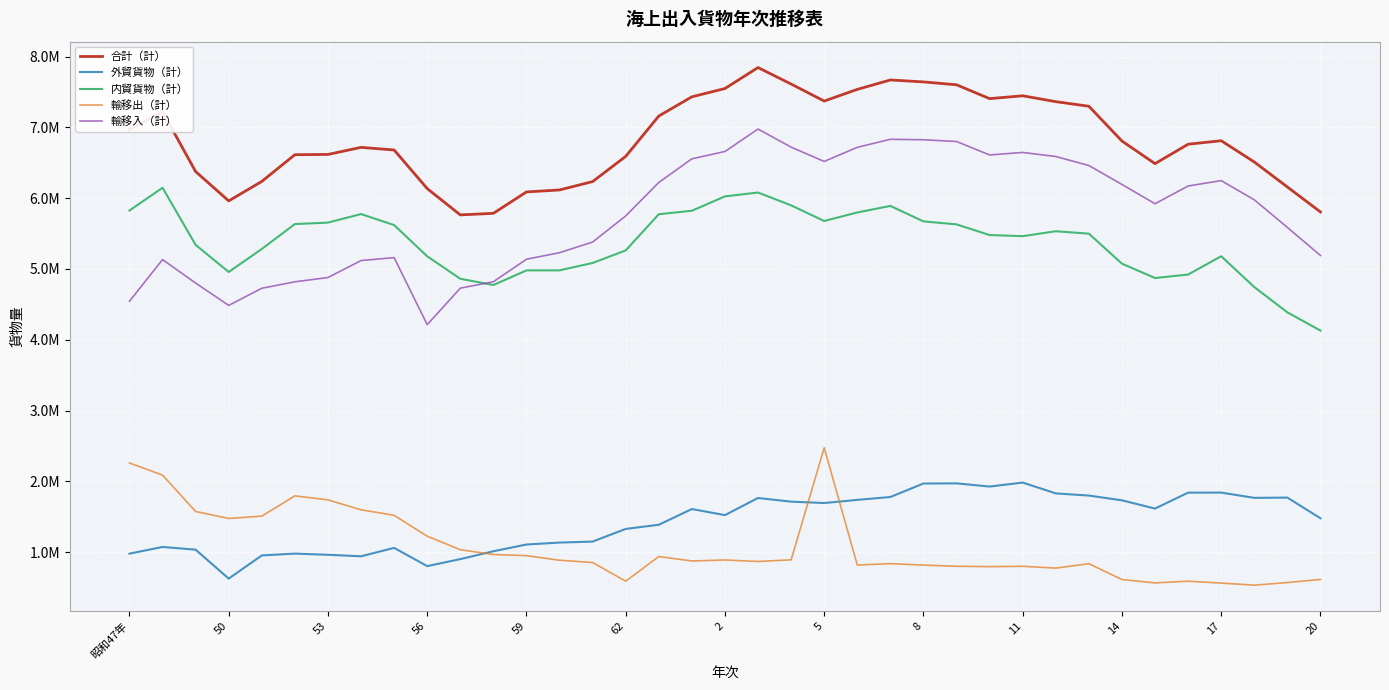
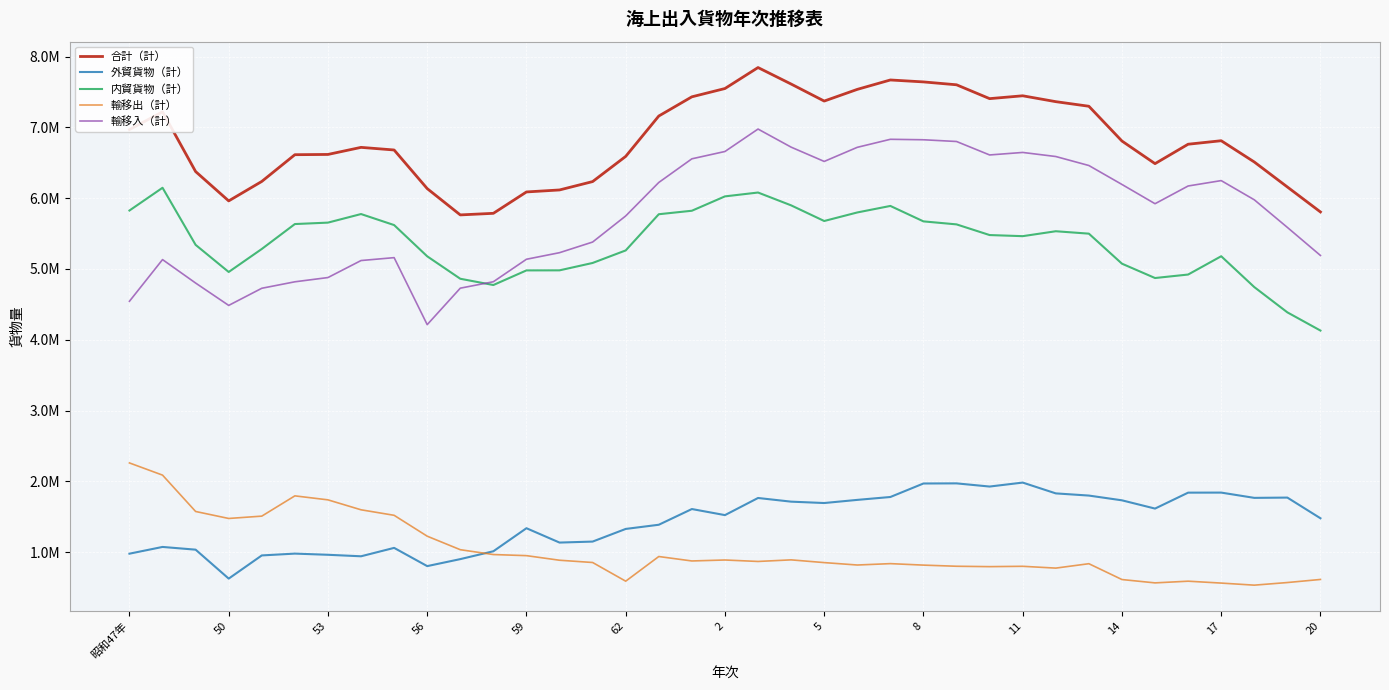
外貿貨物（計）, 59: 1100000 -> 1300000
輸移出（計）, 5: 2500000 -> 900000
